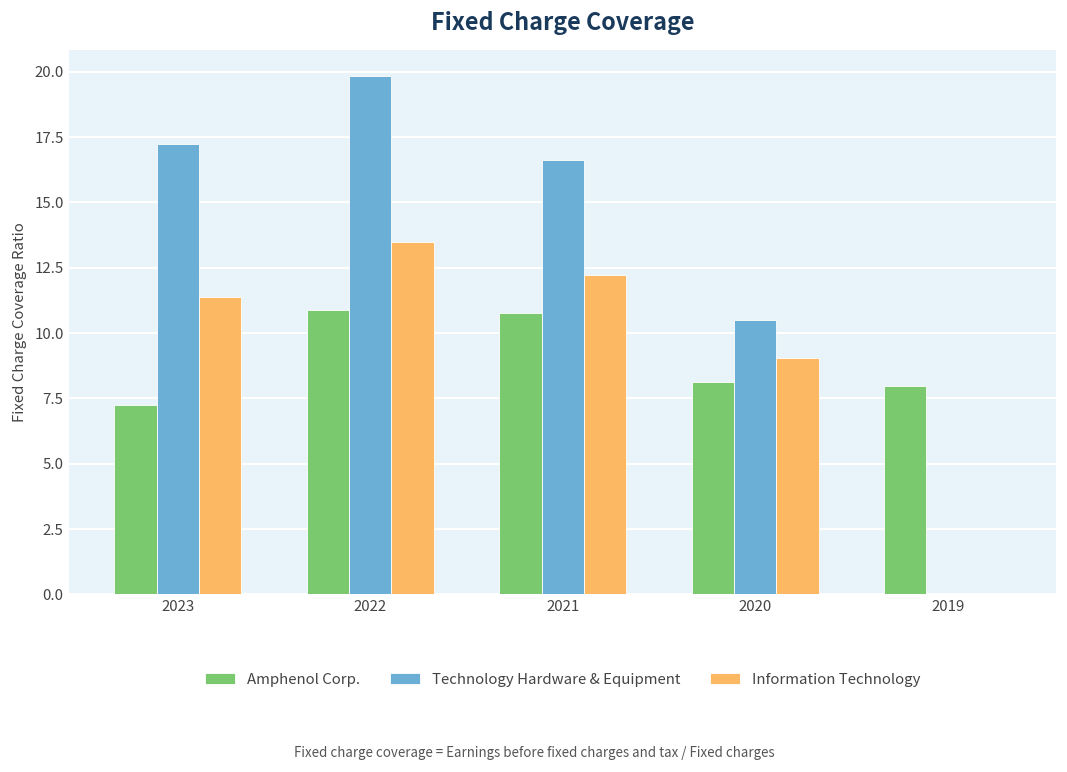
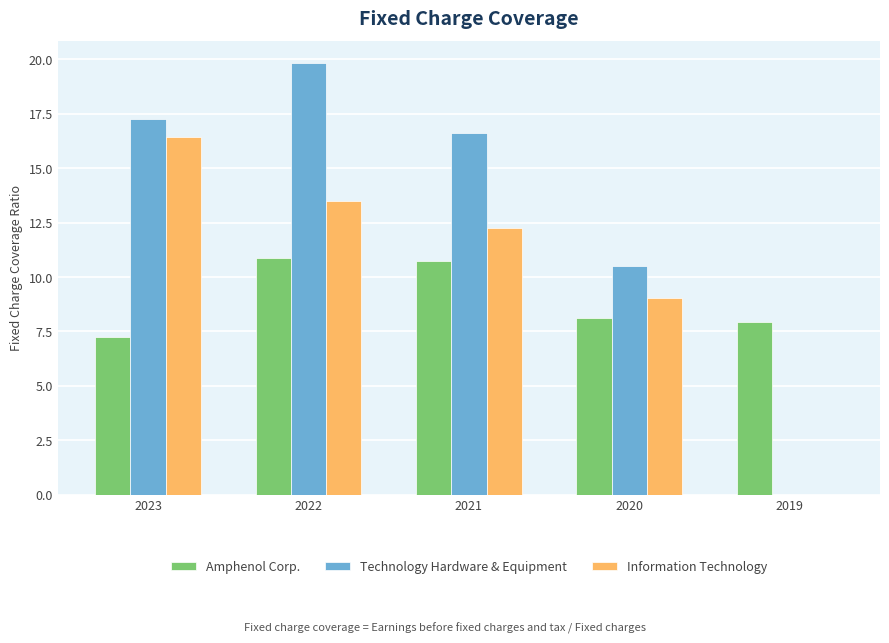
Information Technology, 2023: 11.4 -> 16.4
